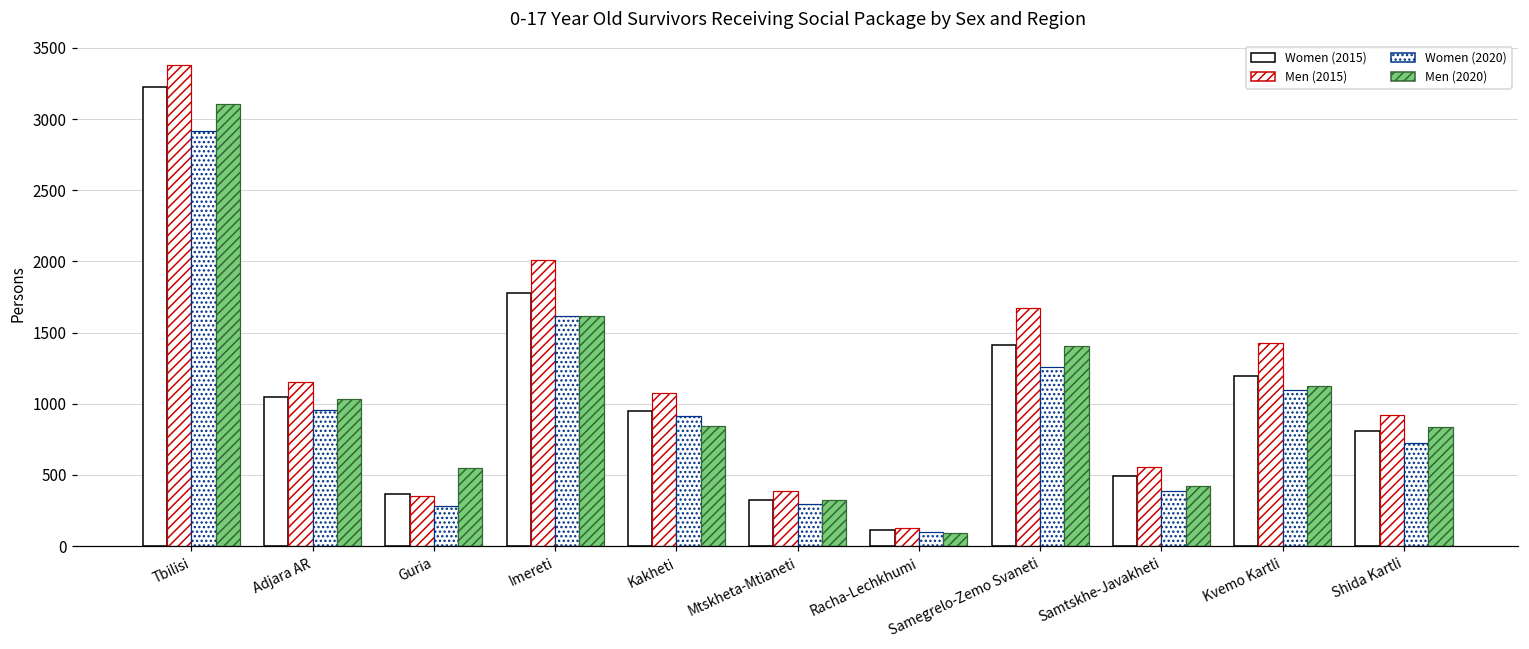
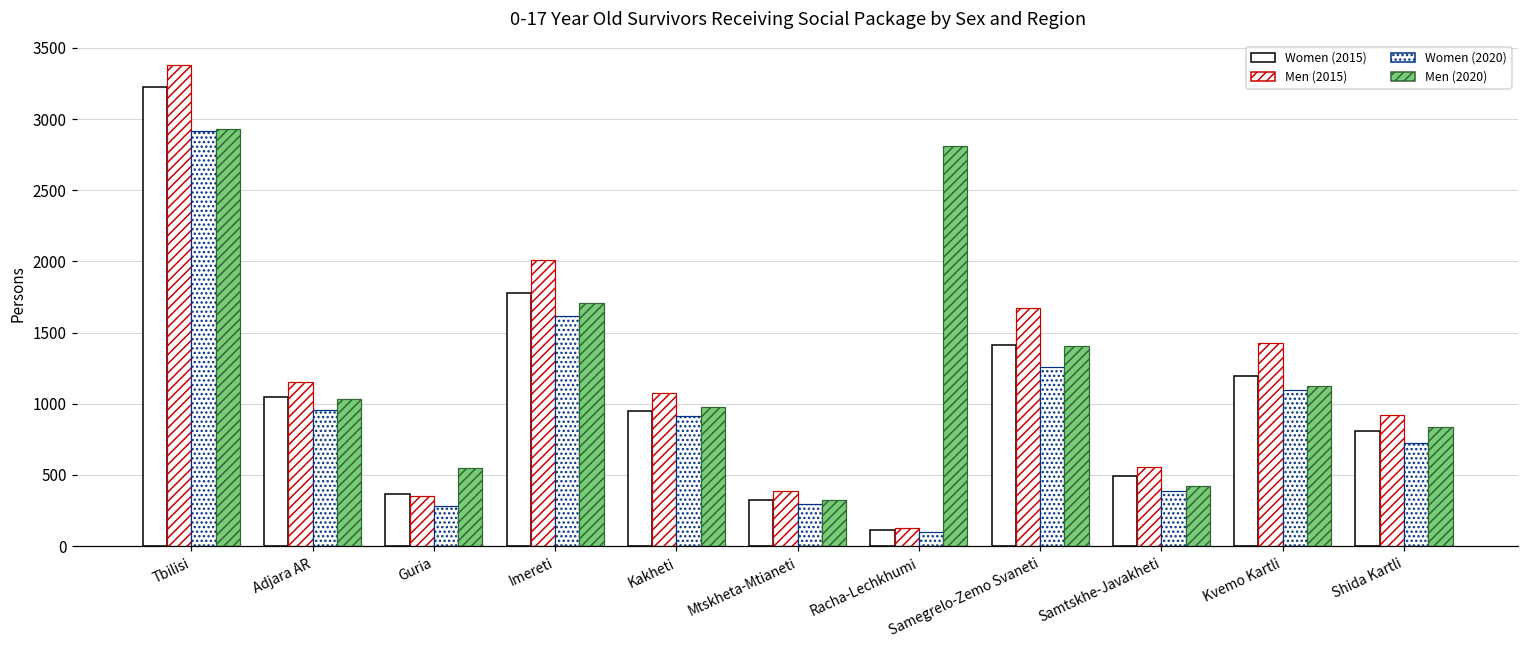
Men (2020), Tbilisi: 3110 -> 2930
Men (2020), Imereti: 1620 -> 1710
Men (2020), Kakheti: 840 -> 980
Men (2020), Racha-Lechkhumi: 90 -> 2810
